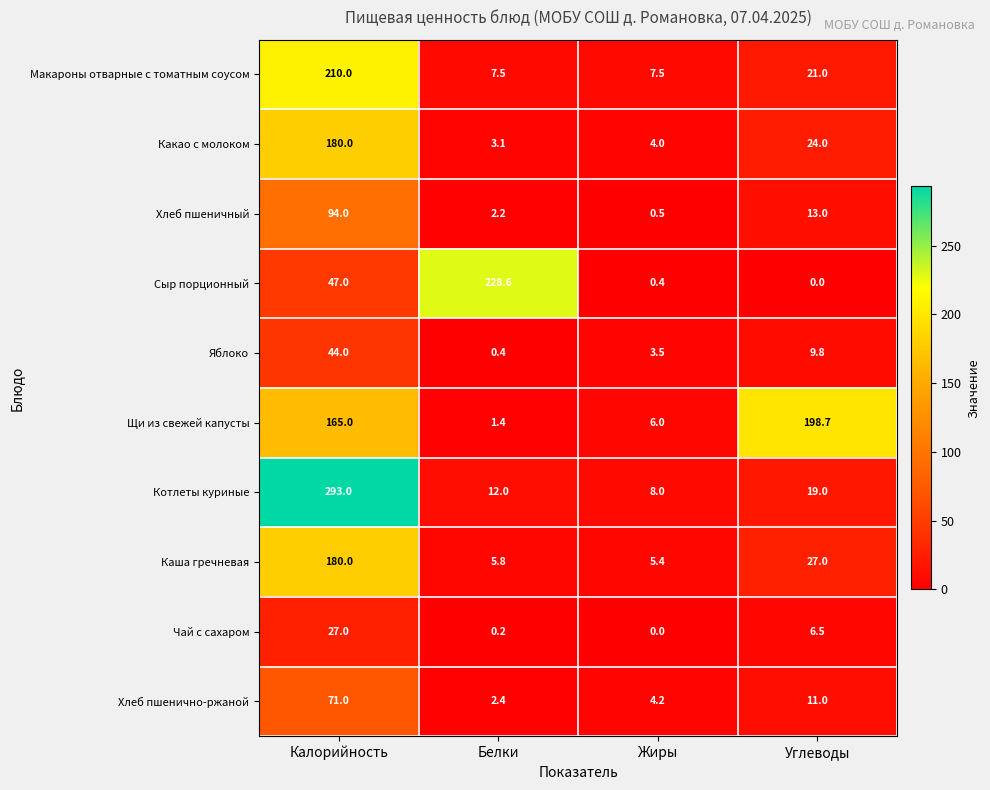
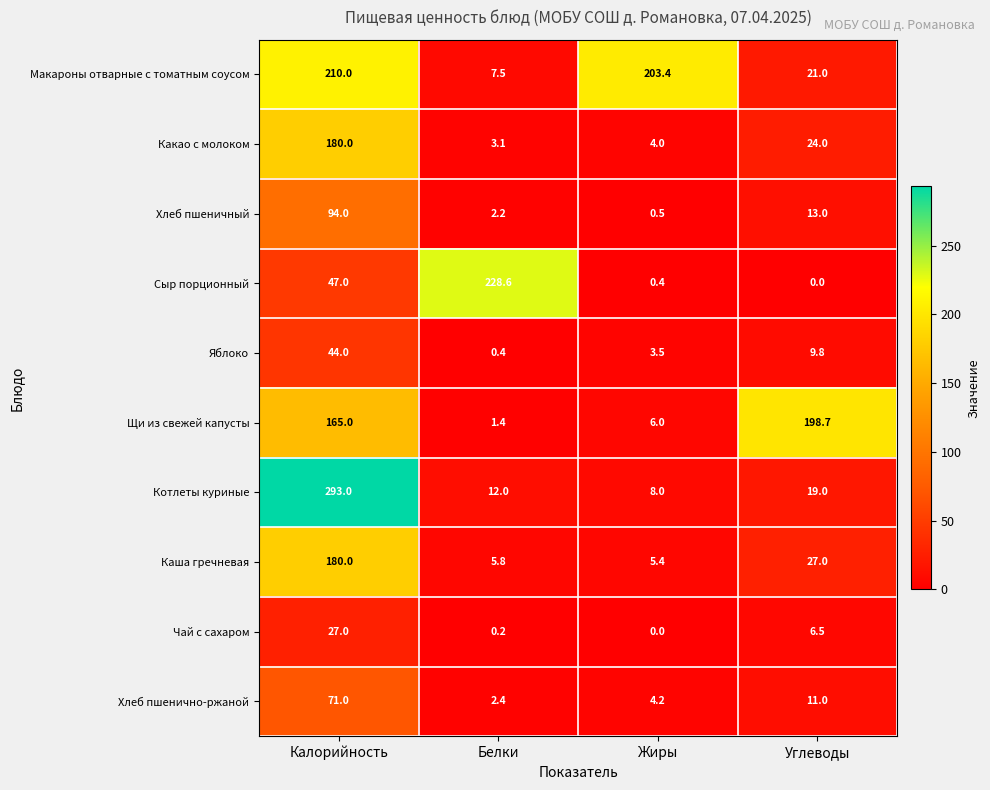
Макароны отварные с томатным соусом, Жиры: 7.5 -> 203.4
